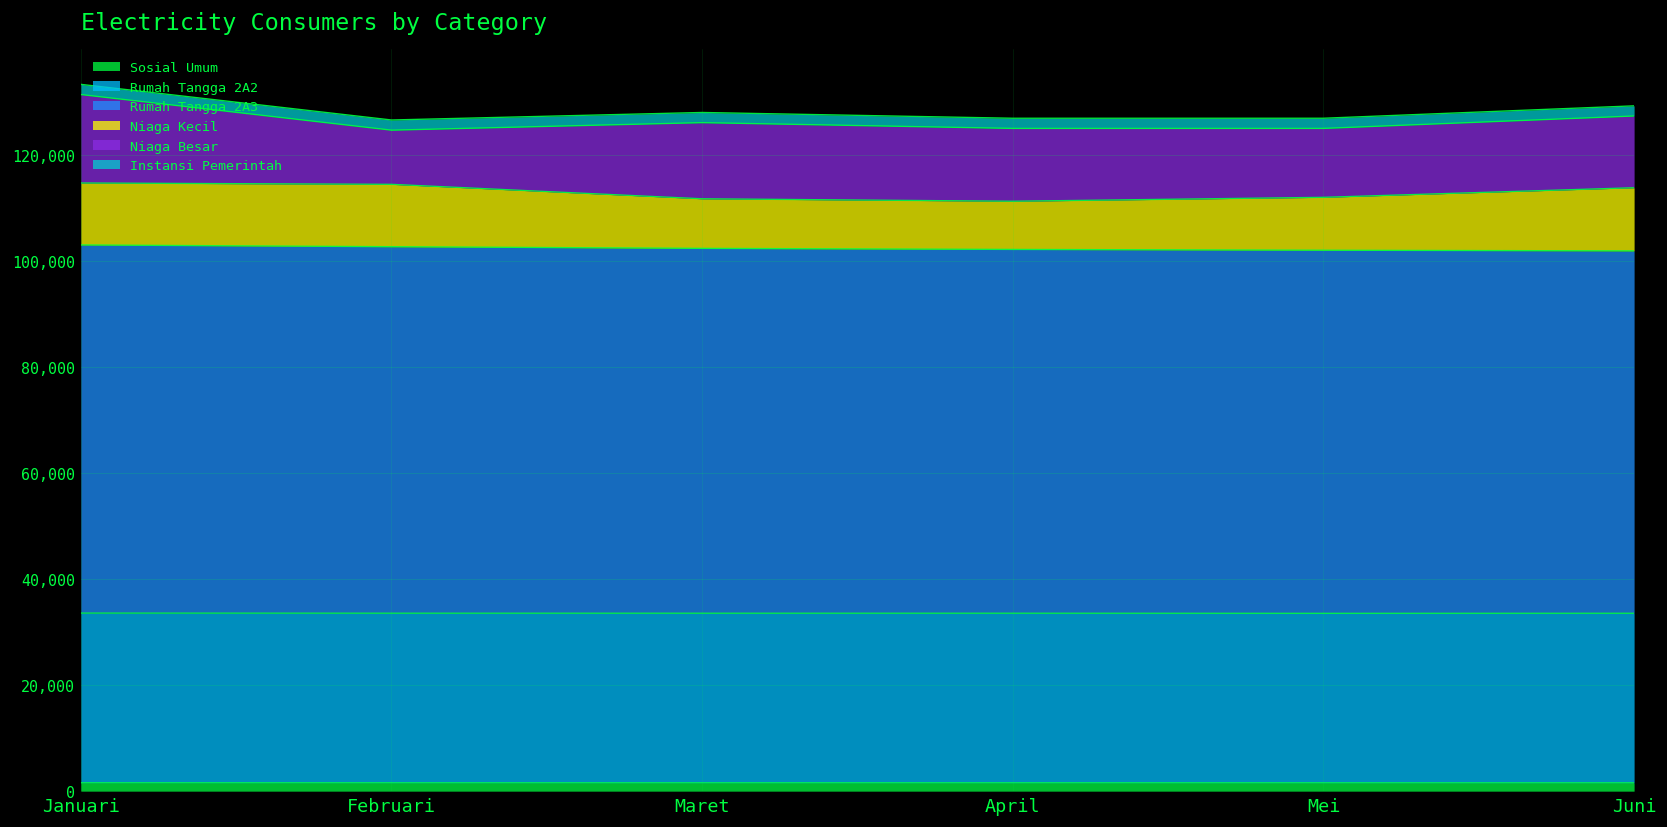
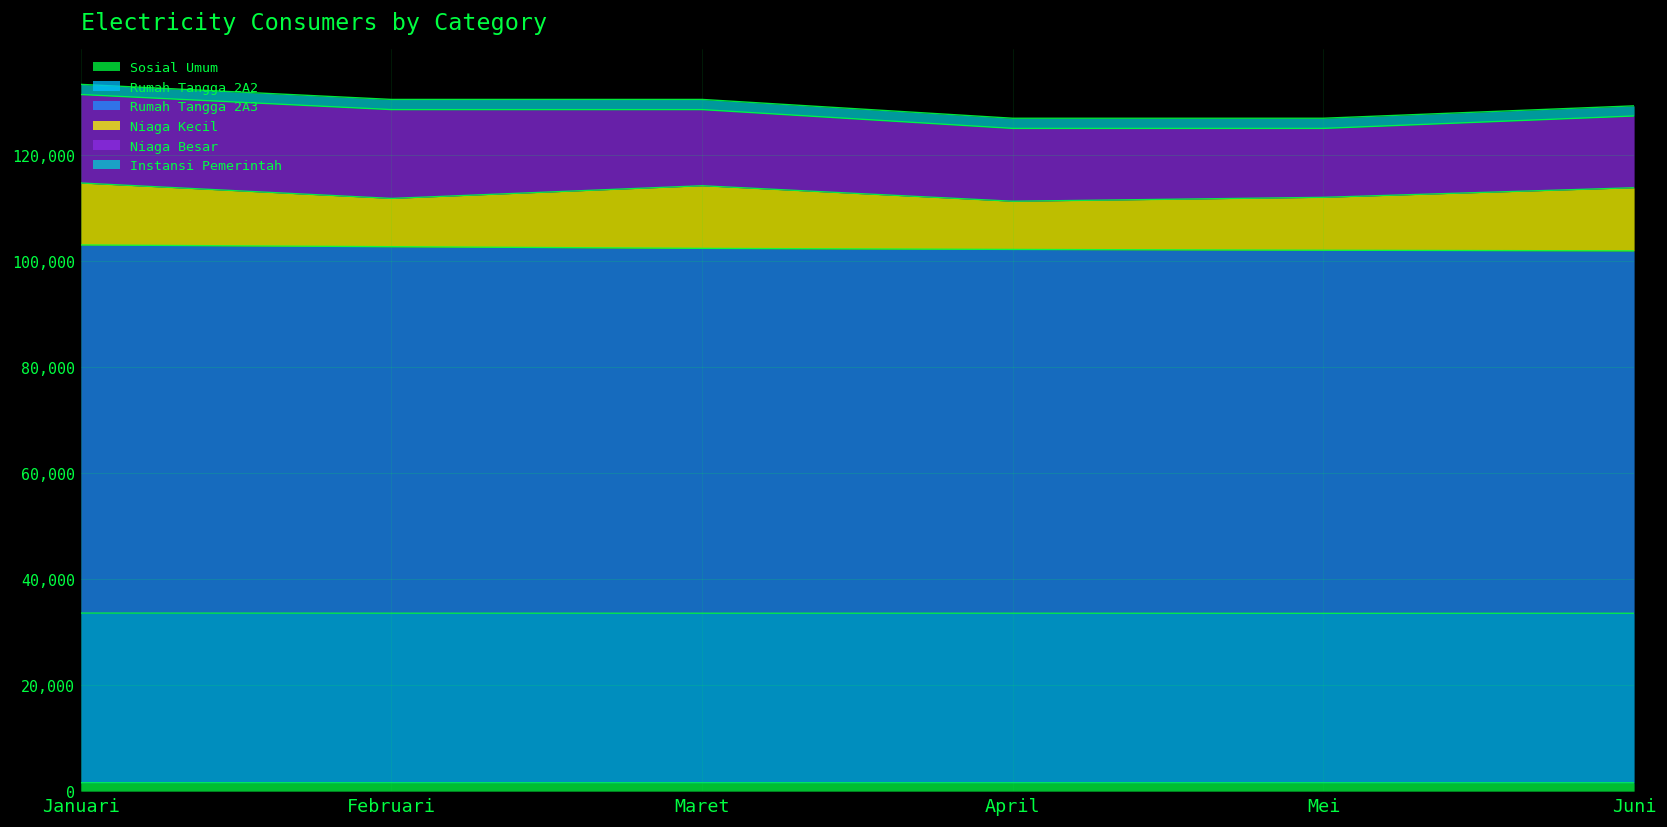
Niaga Kecil, Februari: 12,000 -> 9,000
Niaga Besar, Februari: 10,000 -> 17,000
Niaga Kecil, Maret: 9,000 -> 12,000
